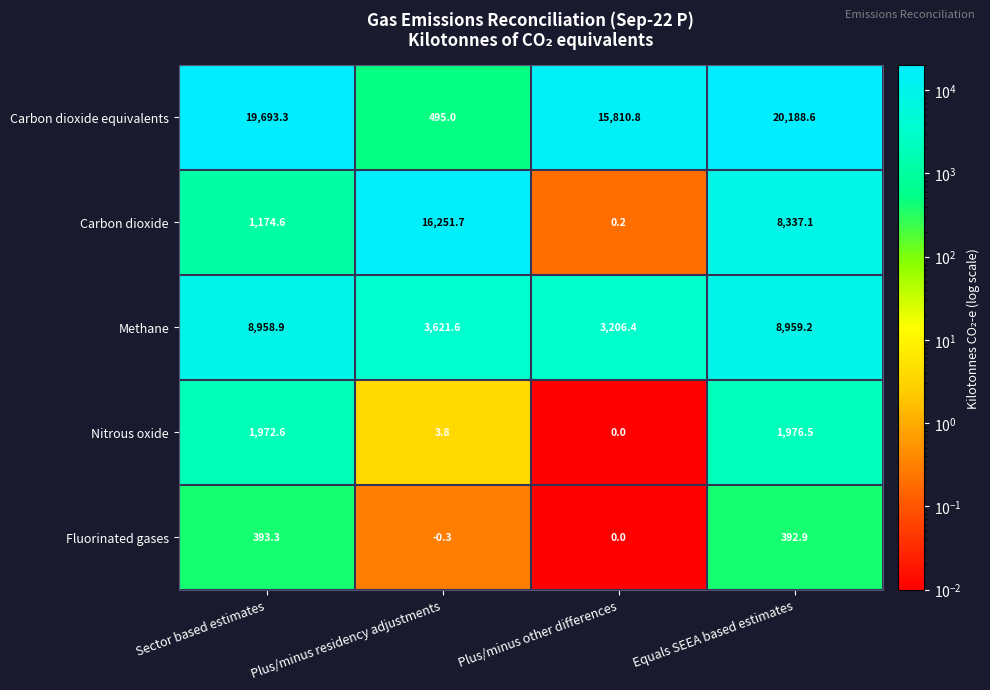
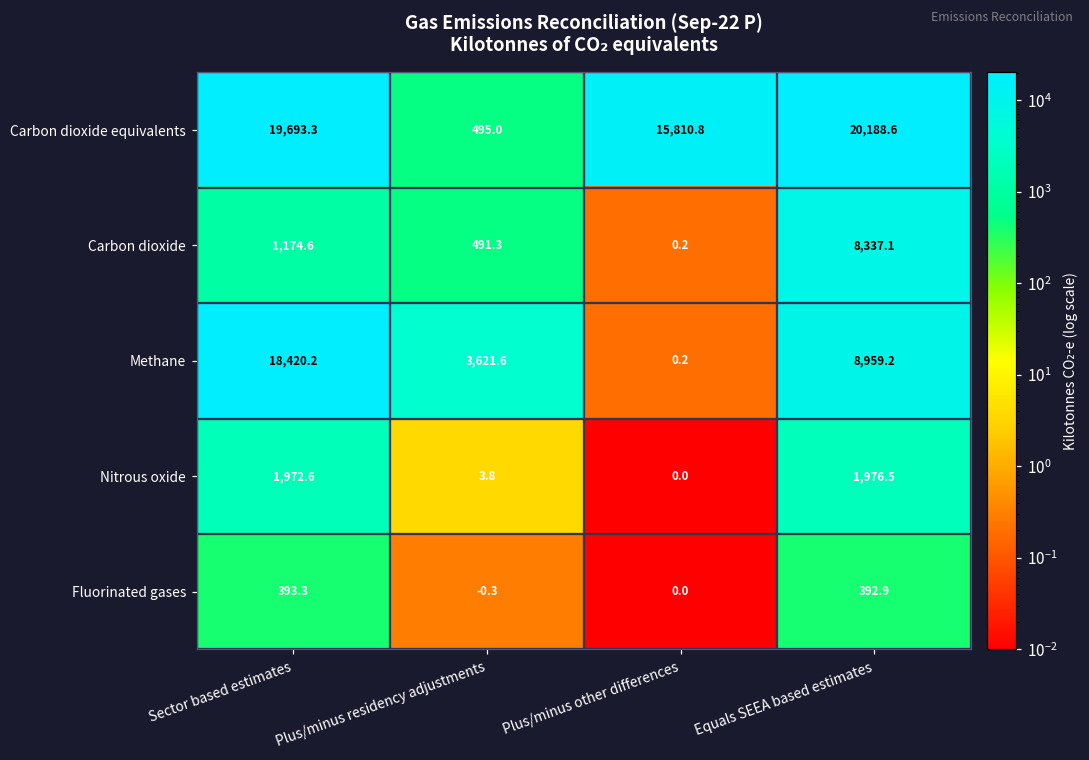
Carbon dioxide, Plus/minus residency adjustments: 16,251.7 -> 491.3
Methane, Sector based estimates: 8,958.9 -> 18,420.2
Methane, Plus/minus other differences: 3,206.4 -> 0.2
